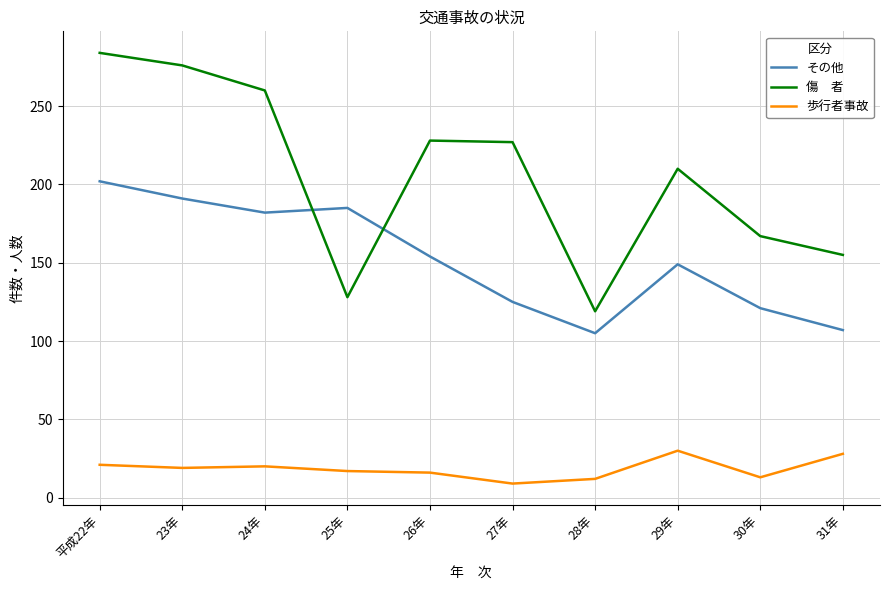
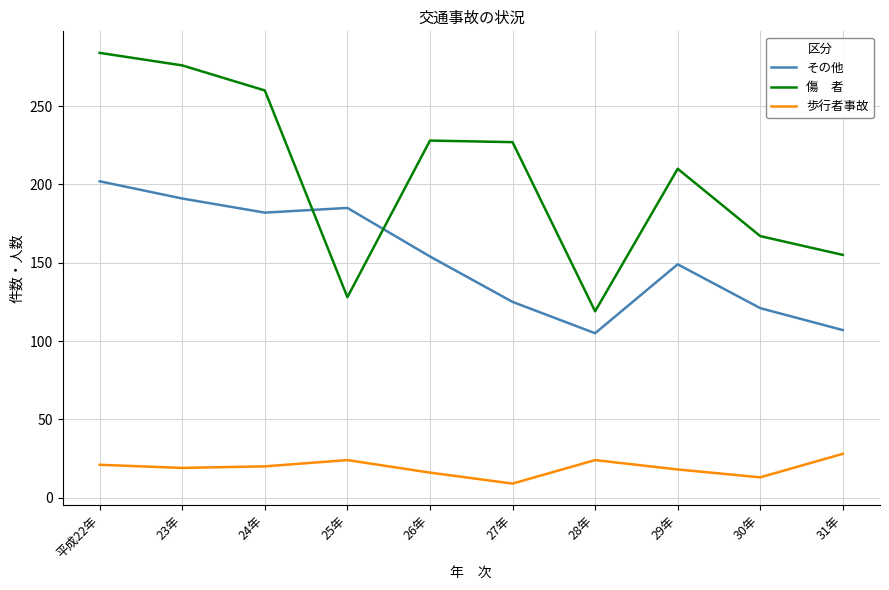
歩行者事故, 25年: 17 -> 24
歩行者事故, 28年: 12 -> 24
歩行者事故, 29年: 30 -> 18
